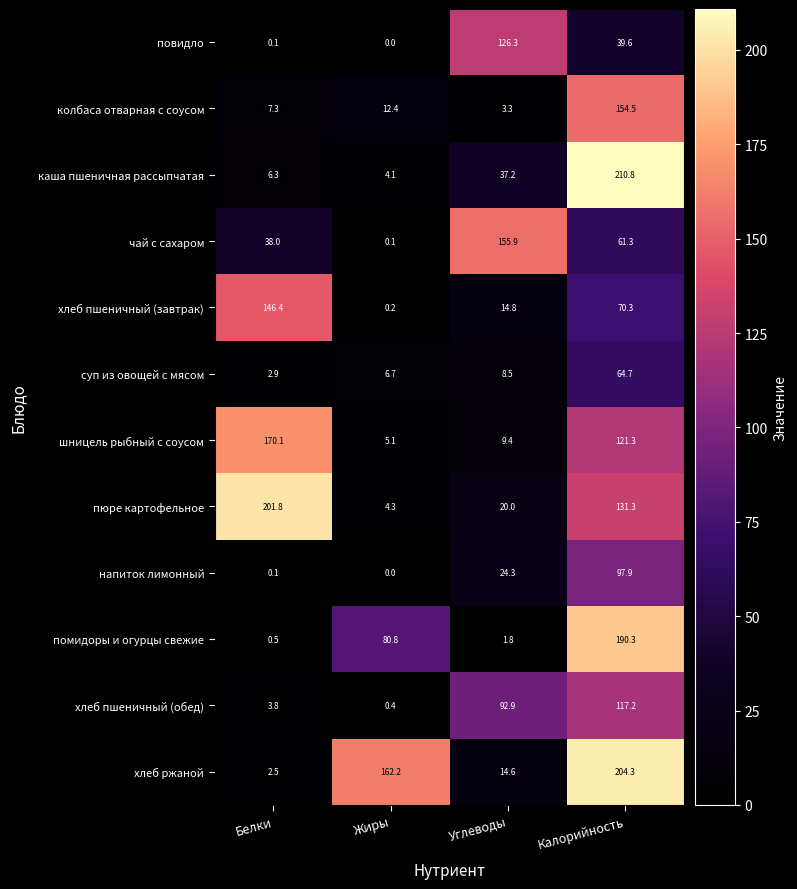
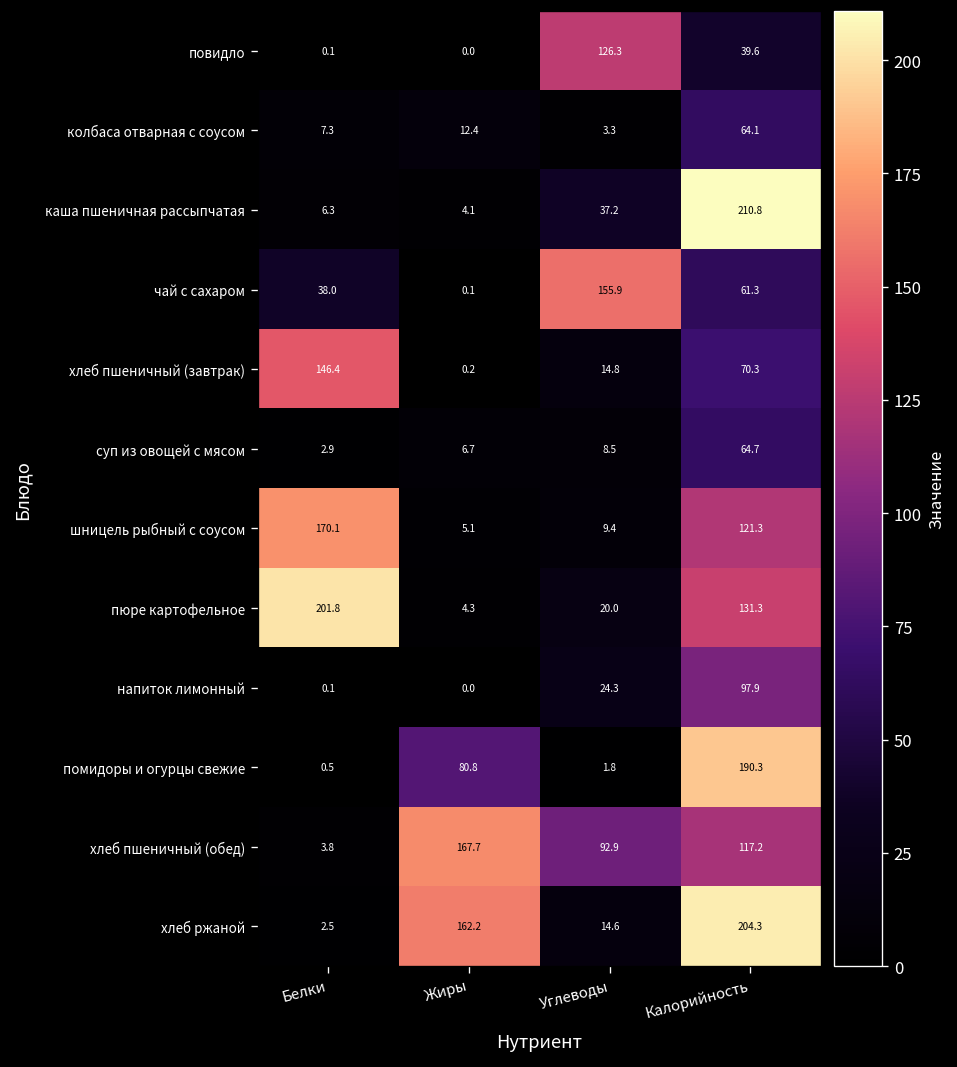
колбаса отварная с соусом, Калорийность: 154.5 -> 64.1
хлеб пшеничный (обед), Жиры: 0.4 -> 167.7
